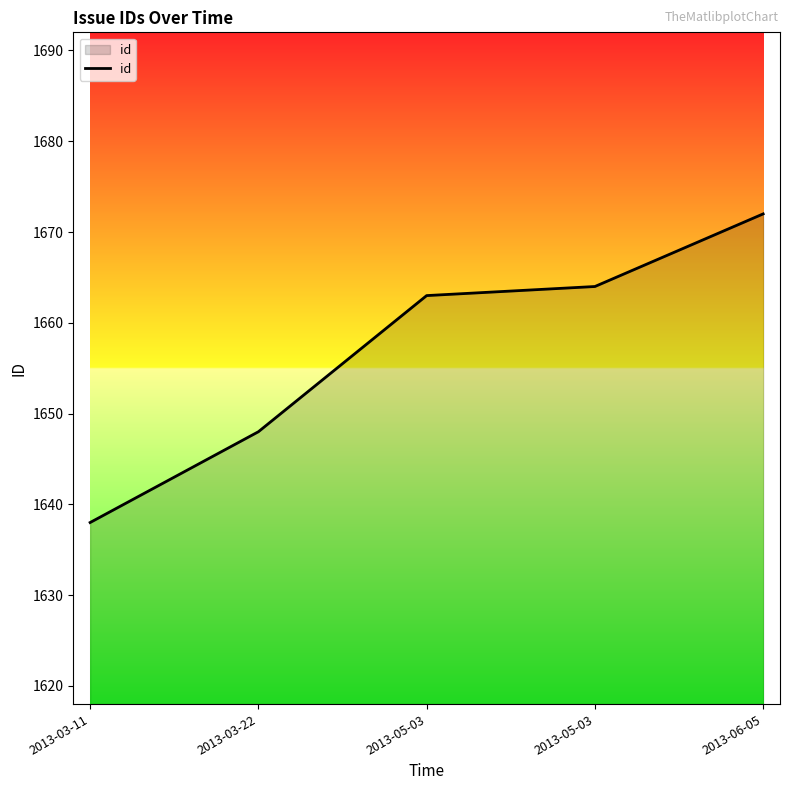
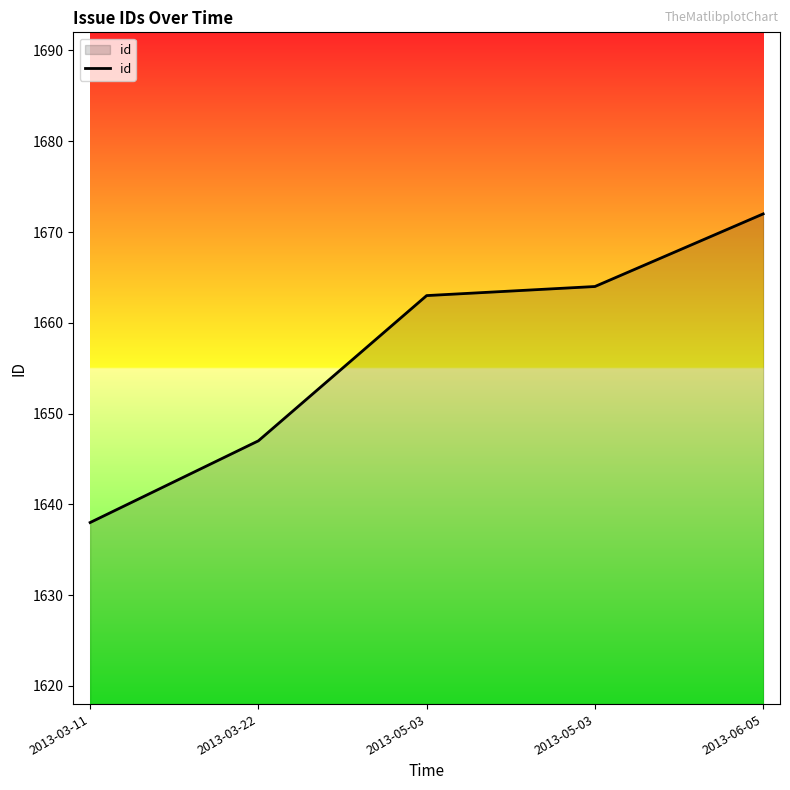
2013-03-22: 1648 -> 1647
